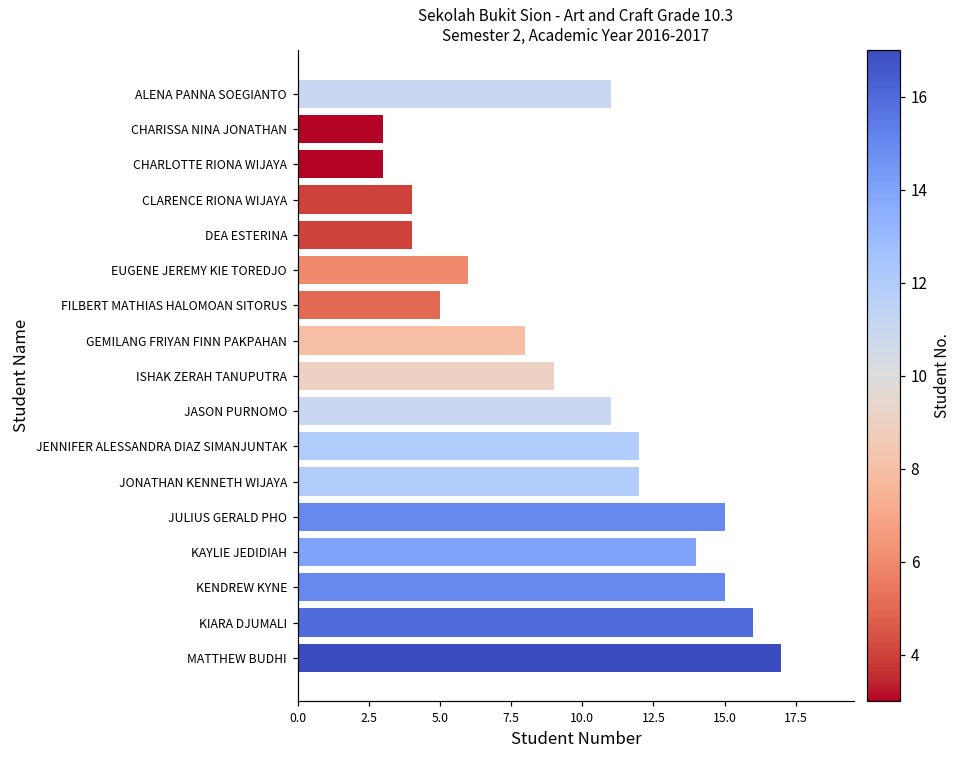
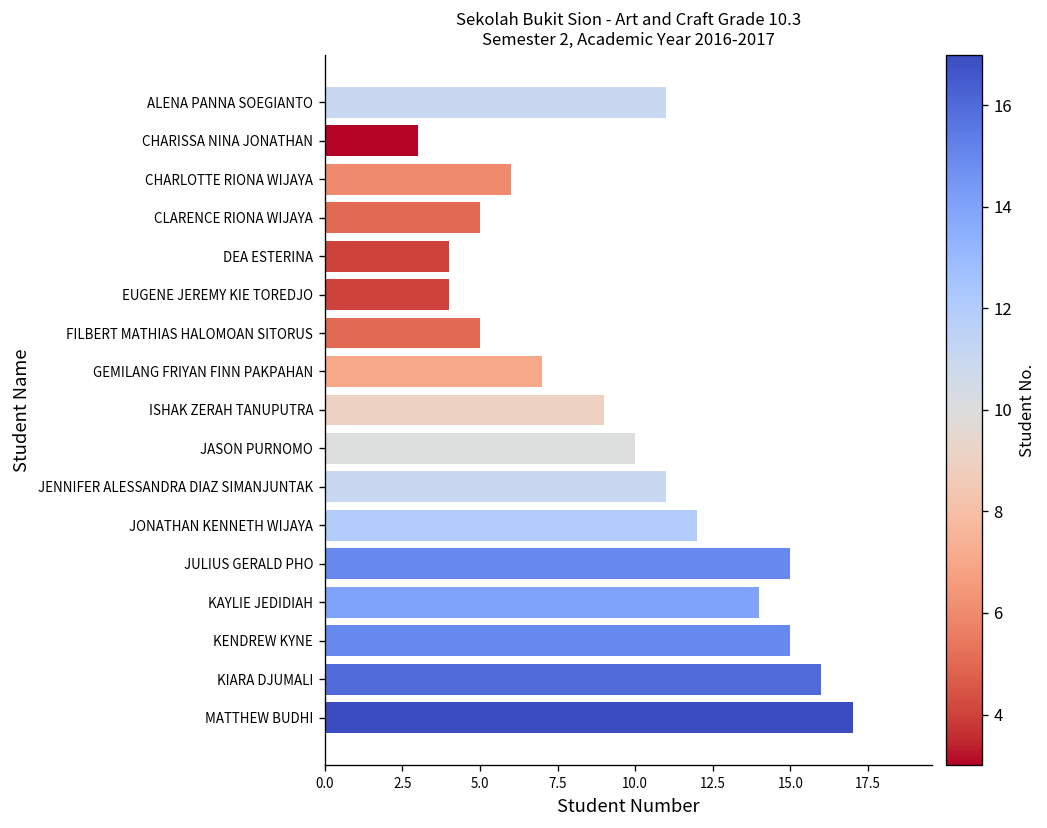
CHARLOTTE RIONA WIJAYA: 3 -> 6
CLARENCE RIONA WIJAYA: 4 -> 5
EUGENE JEREMY KIE TOREDJO: 6 -> 4
GEMILANG FRIYAN FINN PAKPAHAN: 8 -> 7
JASON PURNOMO: 11 -> 10
JENNIFER ALESSANDRA DIAZ SIMANJUNTAK: 12 -> 11
